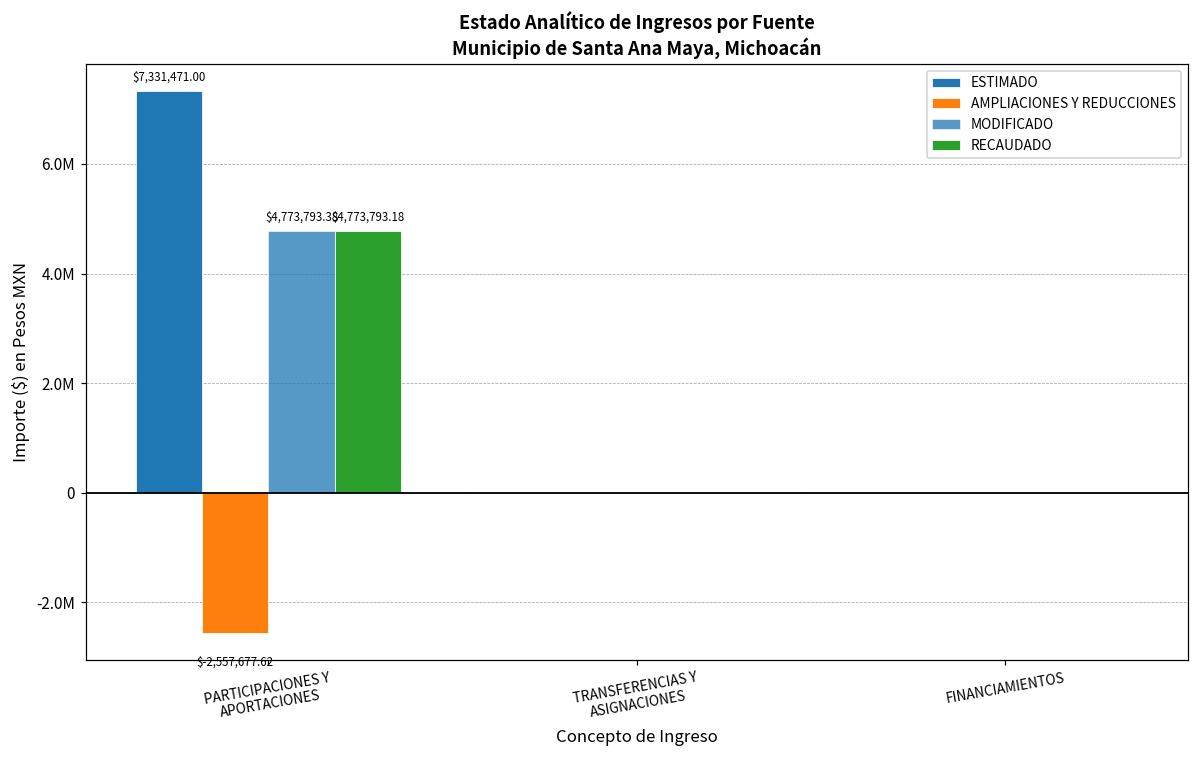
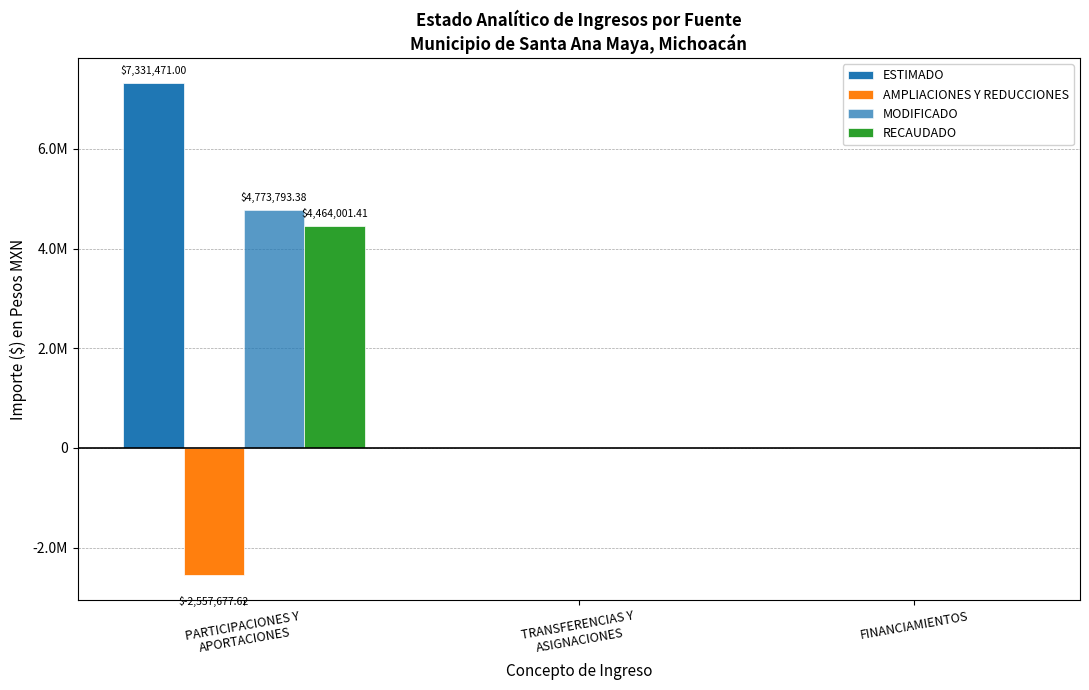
RECAUDADO, PARTICIPACIONES Y APORTACIONES: $4,773,793.18 -> $4,464,001.41
